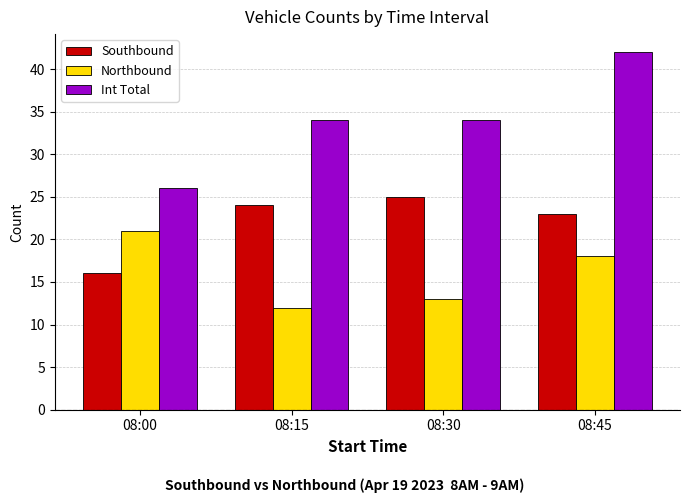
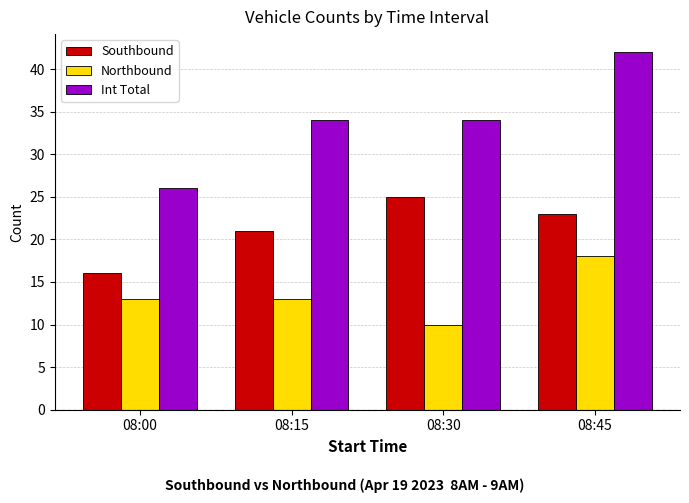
Northbound, 08:00: 21 -> 13
Southbound, 08:15: 24 -> 21
Northbound, 08:15: 12 -> 13
Northbound, 08:30: 13 -> 10
